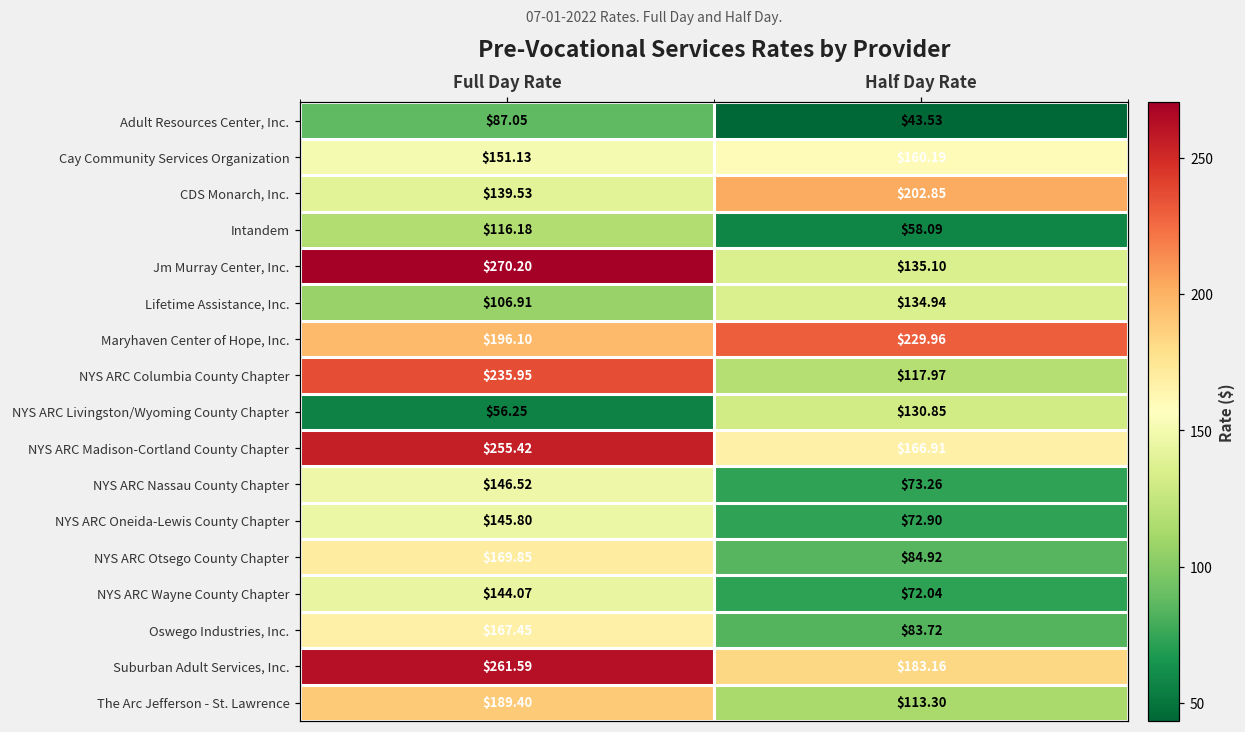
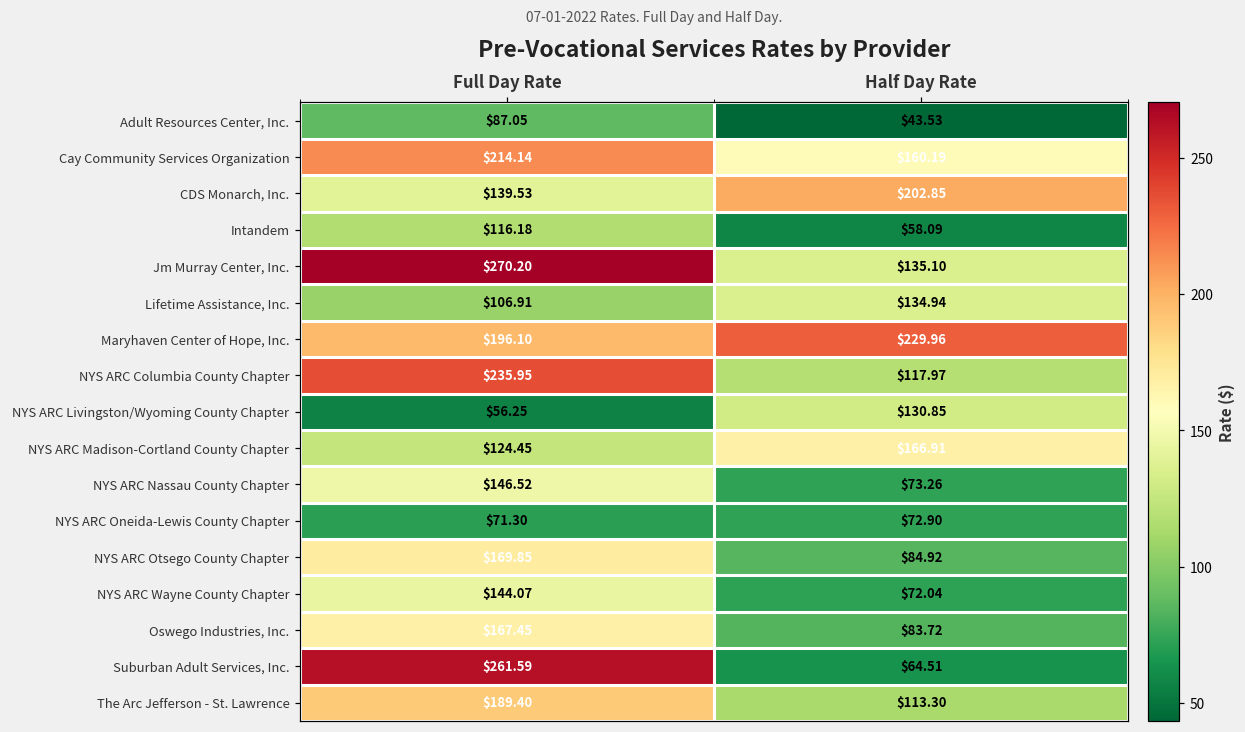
Cay Community Services Organization, Full Day Rate: $151.13 -> $214.14
NYS ARC Madison-Cortland County Chapter, Full Day Rate: $255.42 -> $124.45
NYS ARC Oneida-Lewis County Chapter, Full Day Rate: $145.80 -> $71.30
Suburban Adult Services, Inc., Half Day Rate: $183.16 -> $64.51
